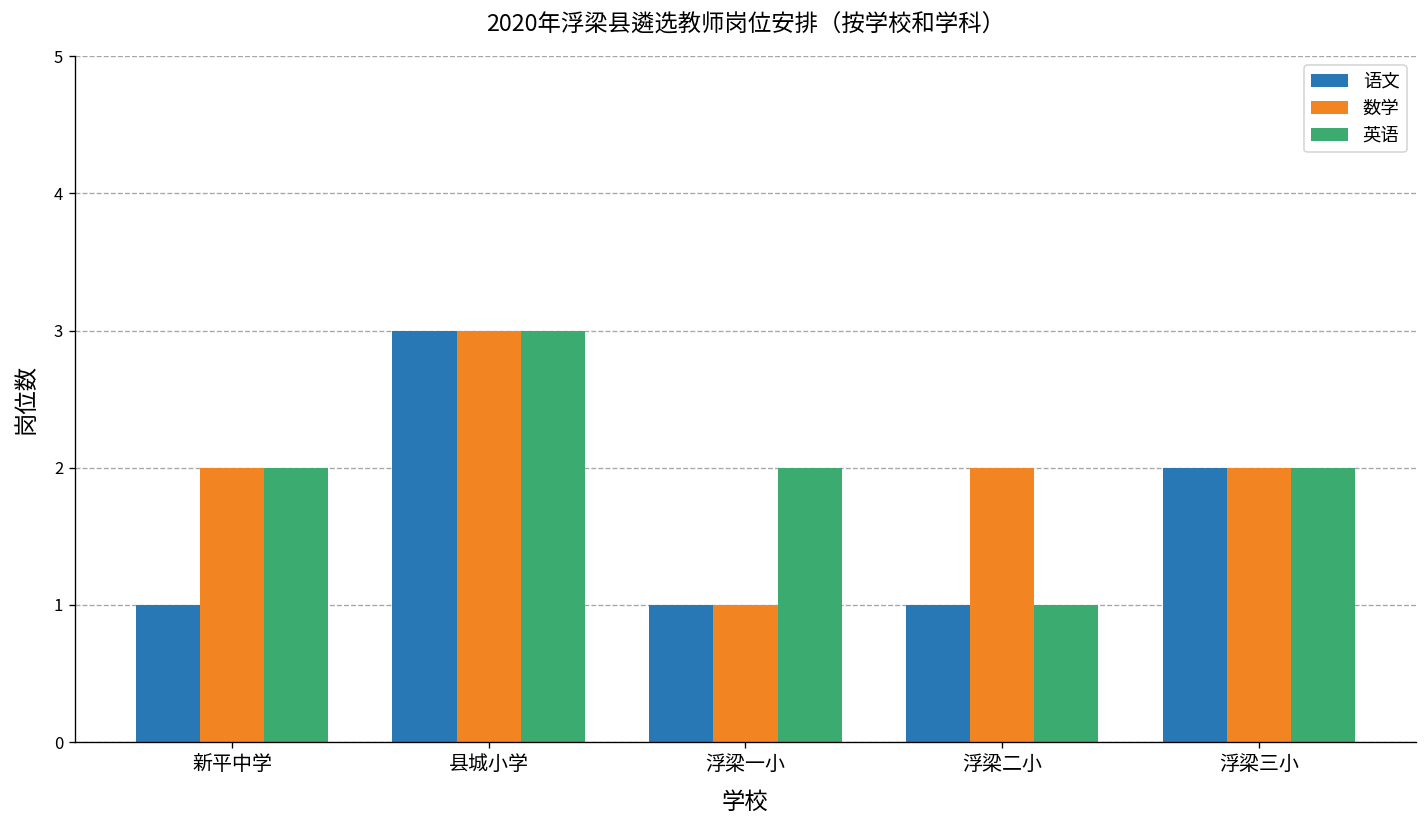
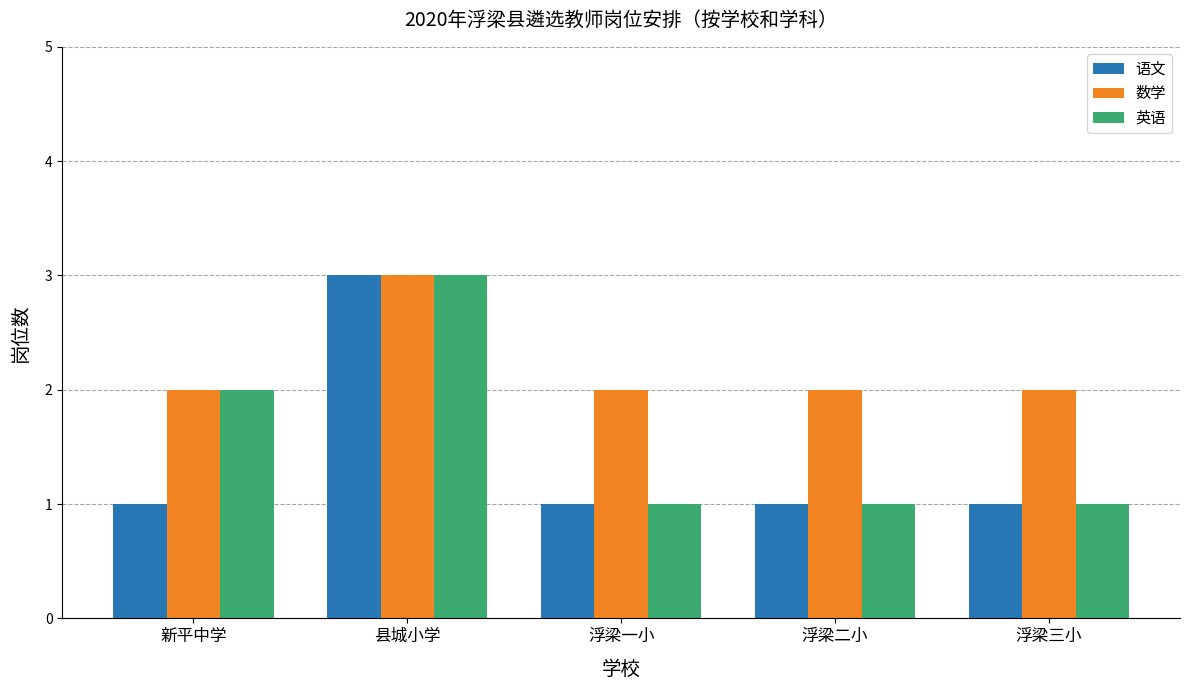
数学, 浮梁一小: 1 -> 2
英语, 浮梁一小: 2 -> 1
语文, 浮梁三小: 2 -> 1
英语, 浮梁三小: 2 -> 1
